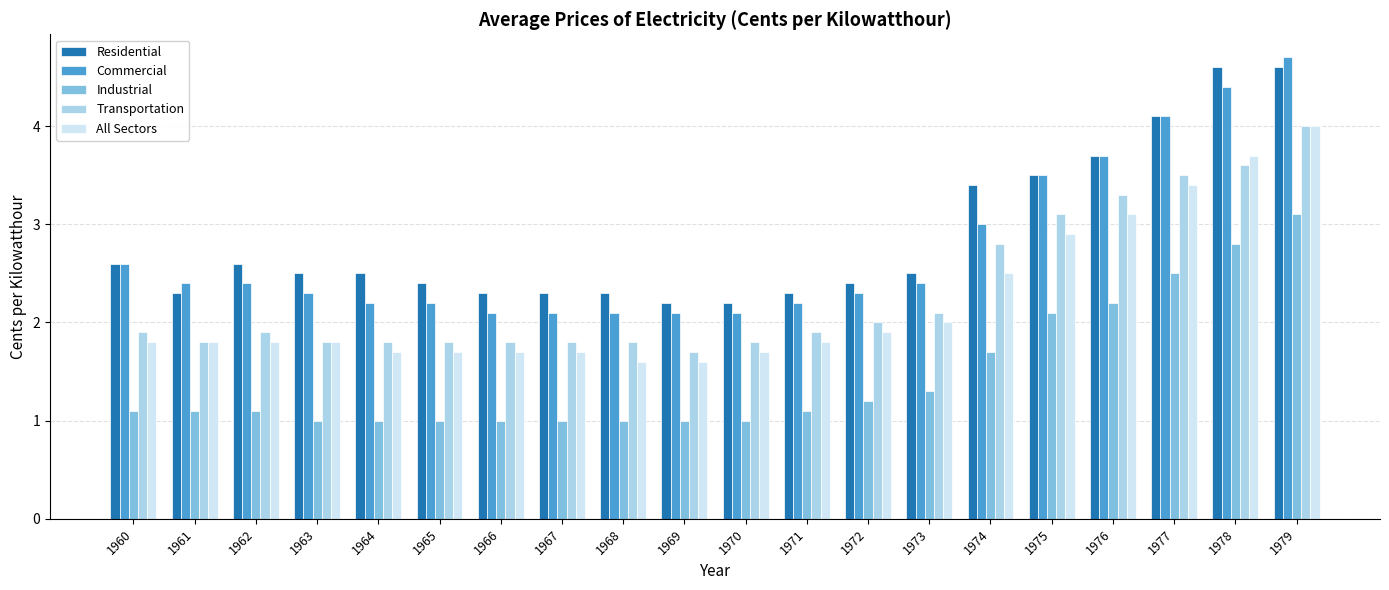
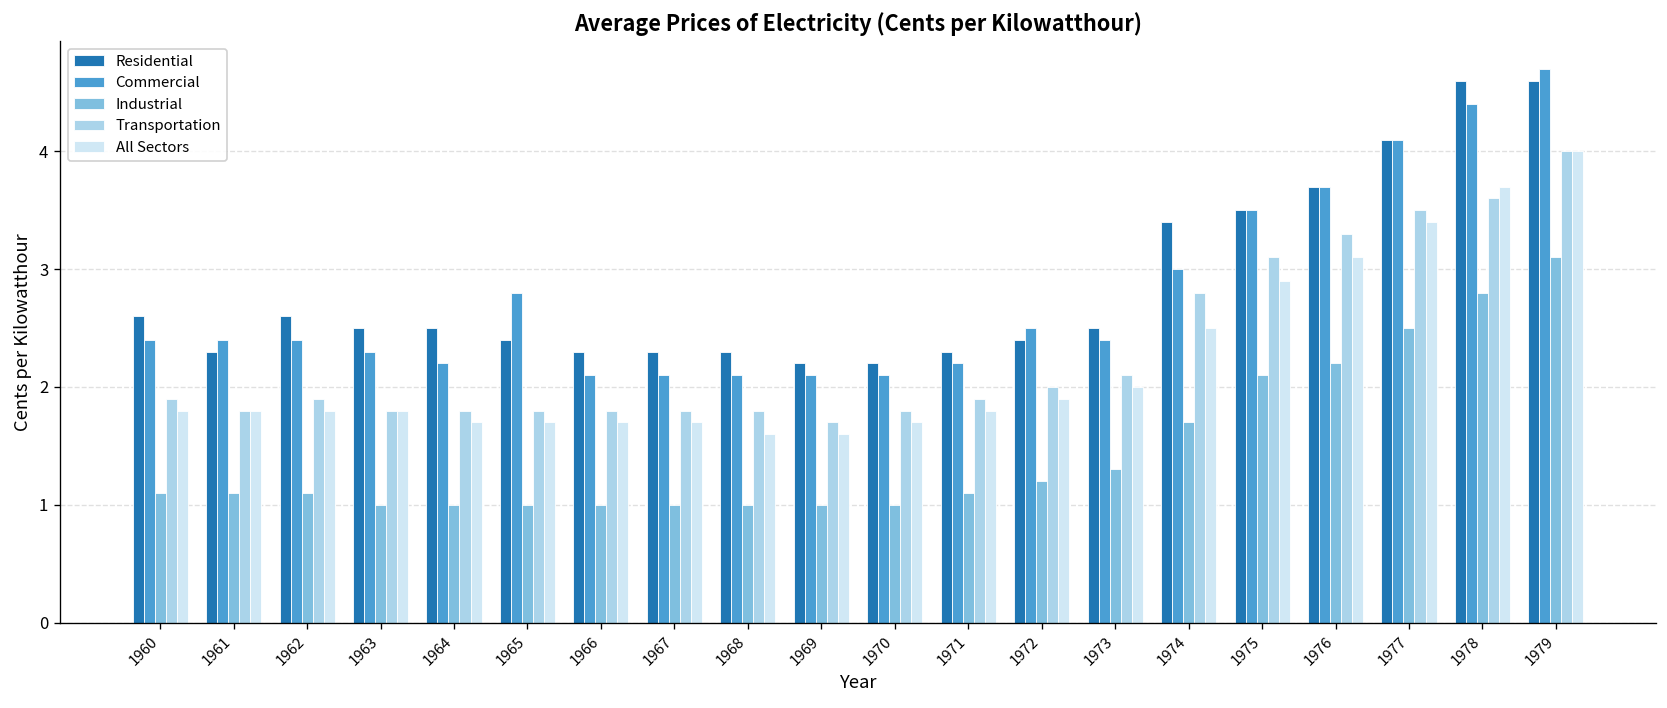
Commercial, 1960: 2.6 -> 2.4
Commercial, 1965: 2.2 -> 2.8
Commercial, 1972: 2.3 -> 2.5
